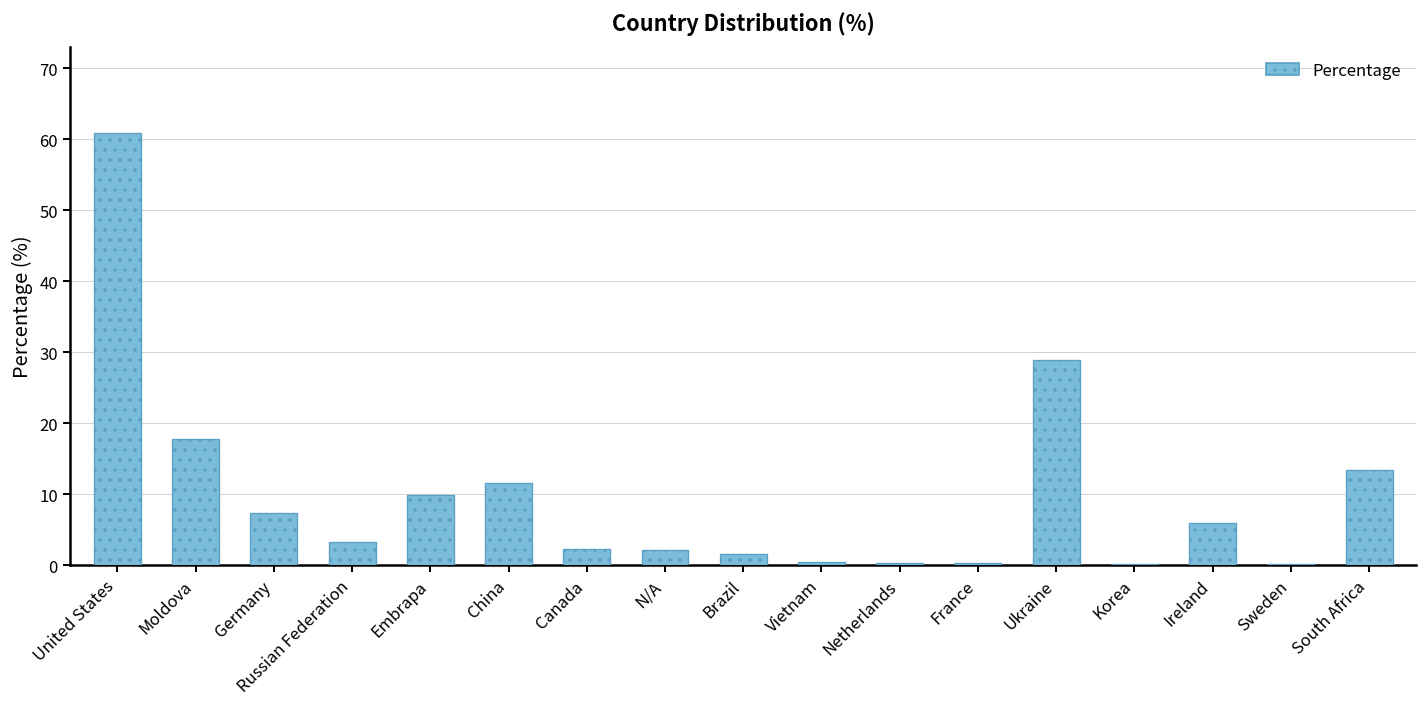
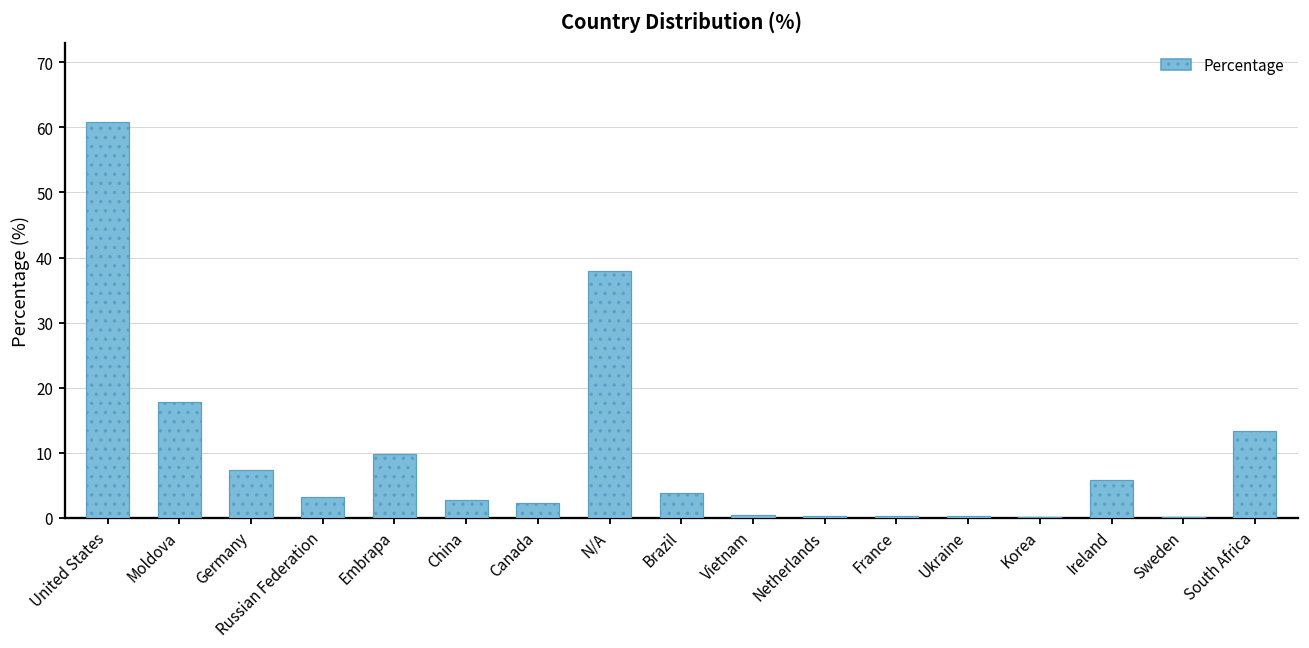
China: 12 -> 3
N/A: 2 -> 38
Brazil: 2 -> 4
Ukraine: 29 -> 0
